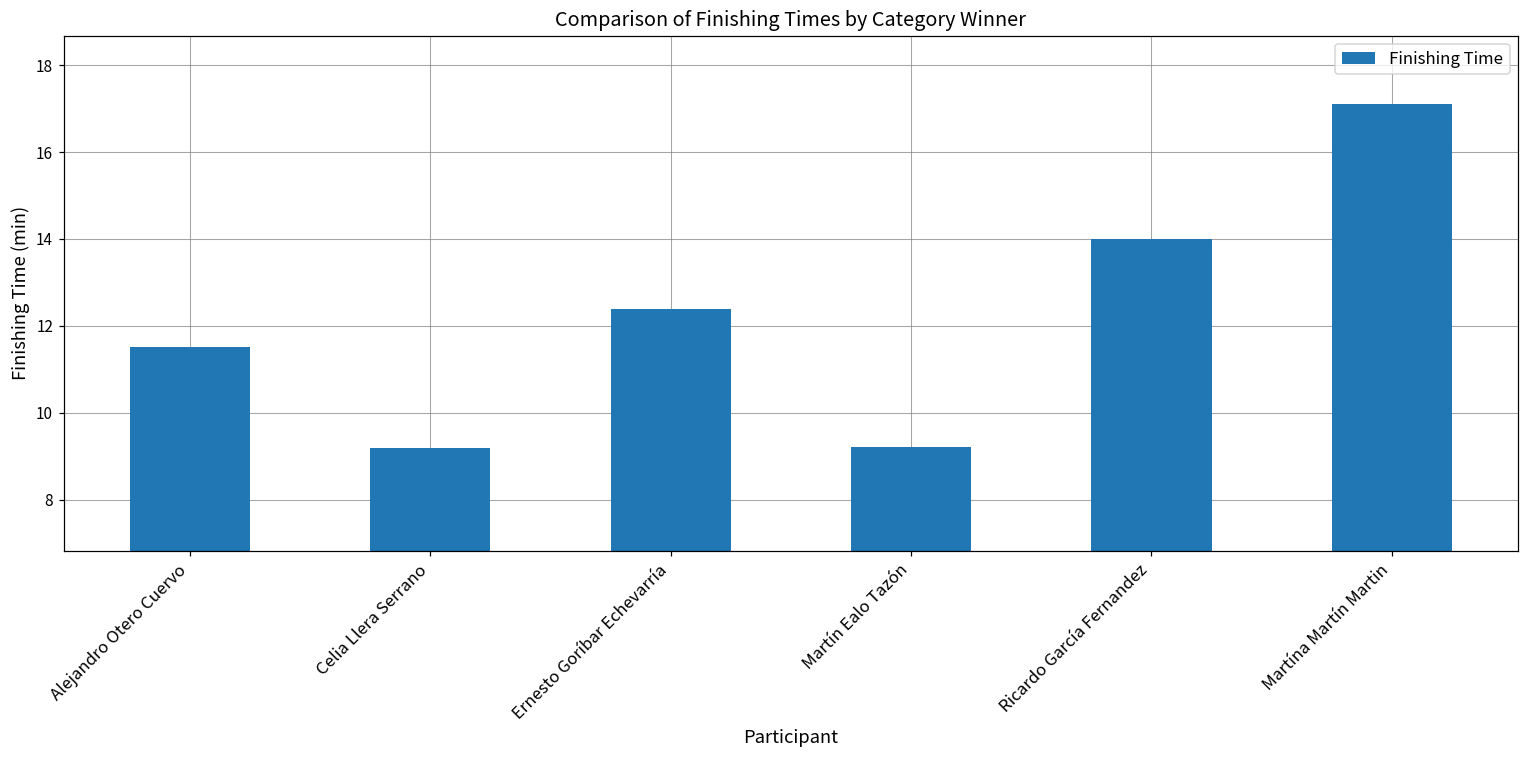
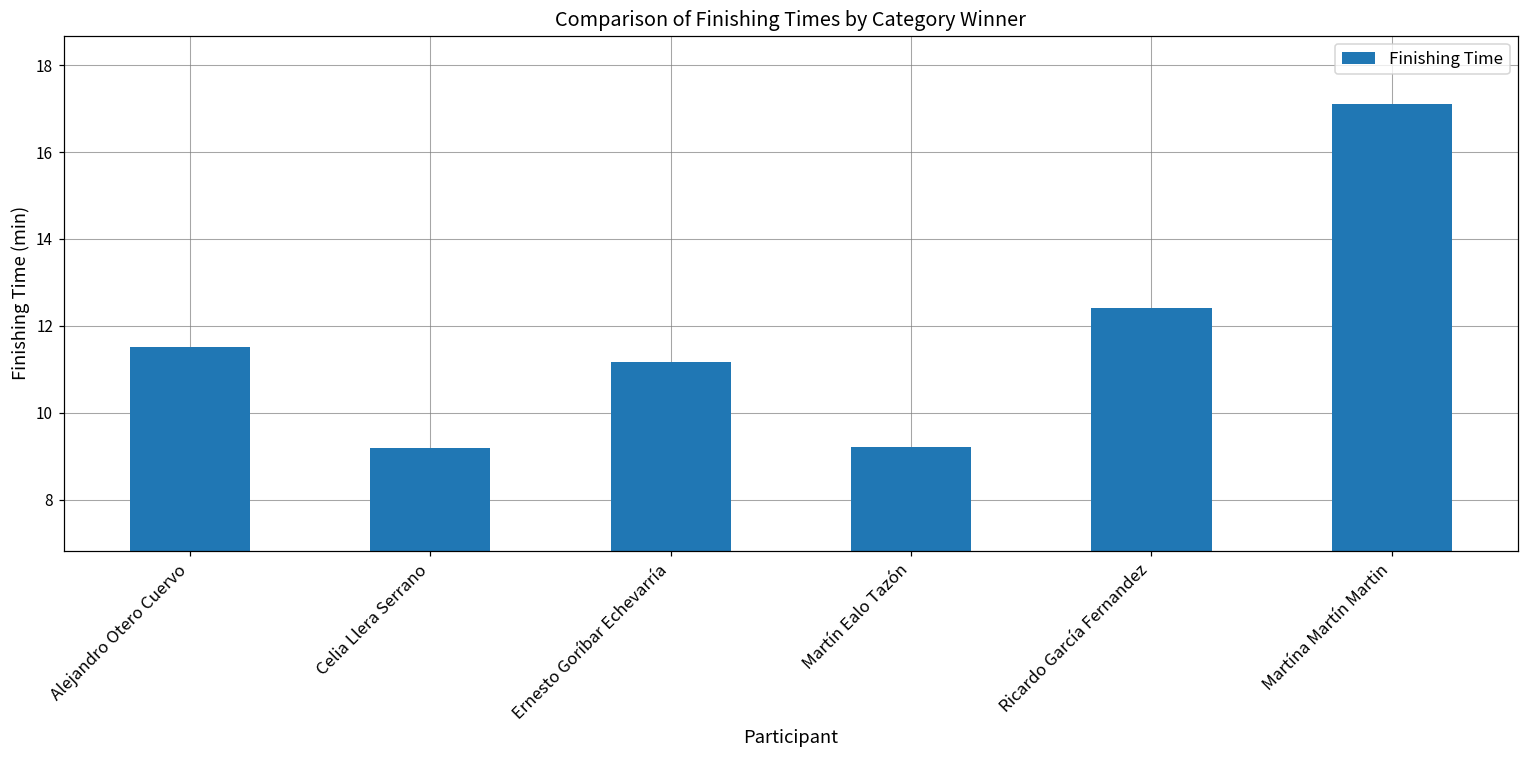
Ernesto Goríbar Echevarría: 12.4 -> 11.2
Ricardo García Fernandez: 14.0 -> 12.4
